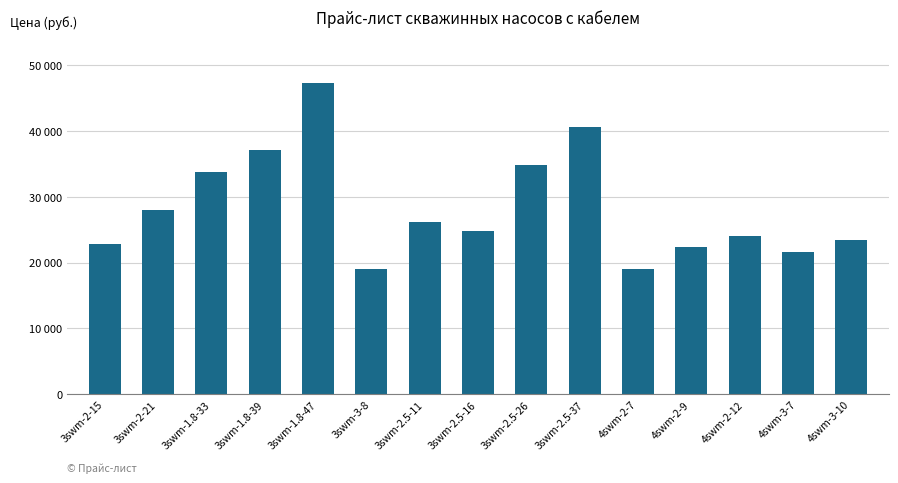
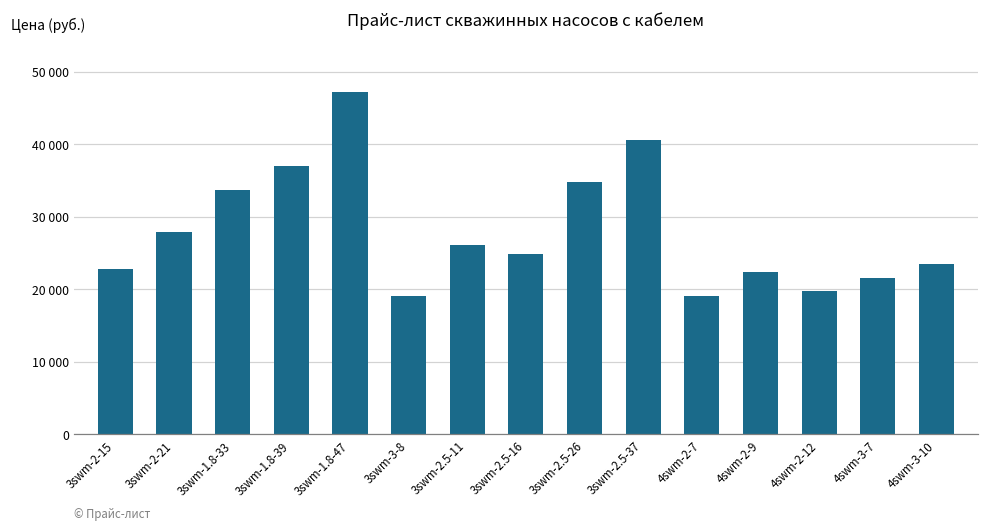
4swm-2-12: 24000 -> 20000
